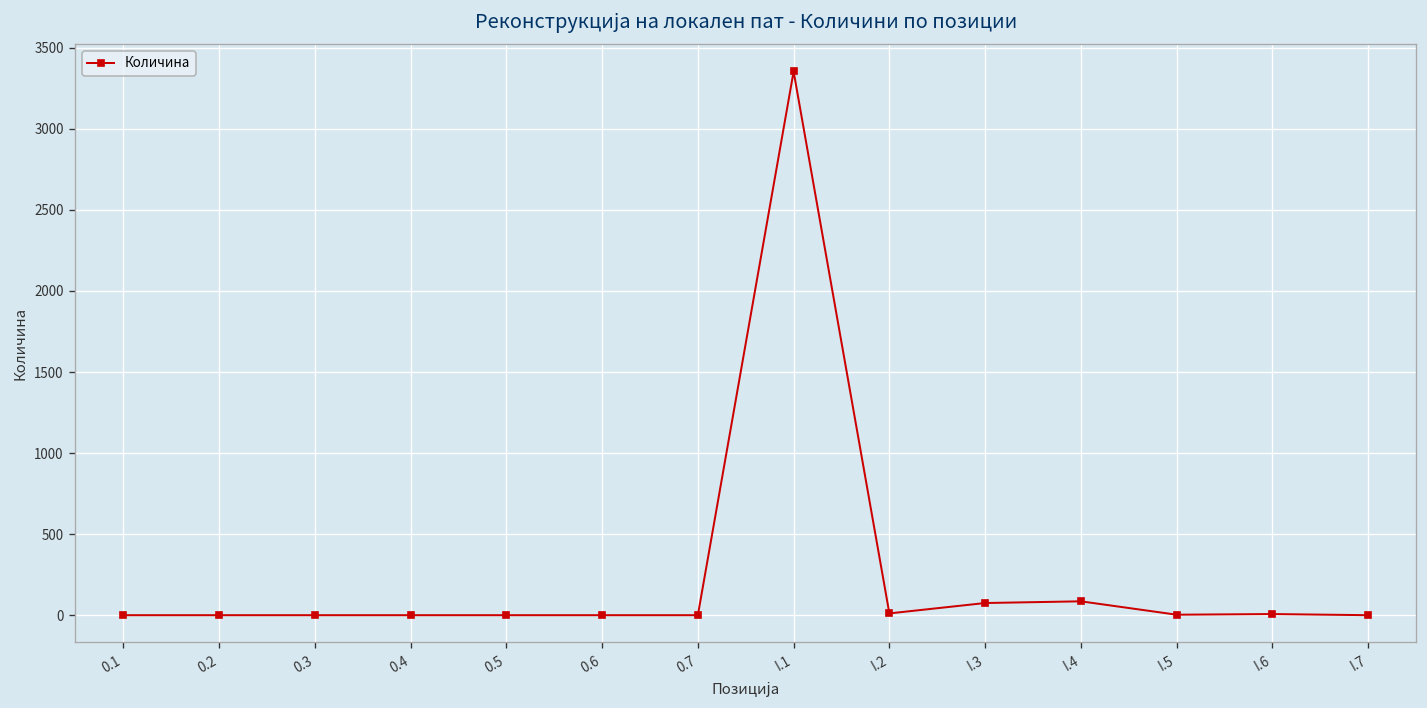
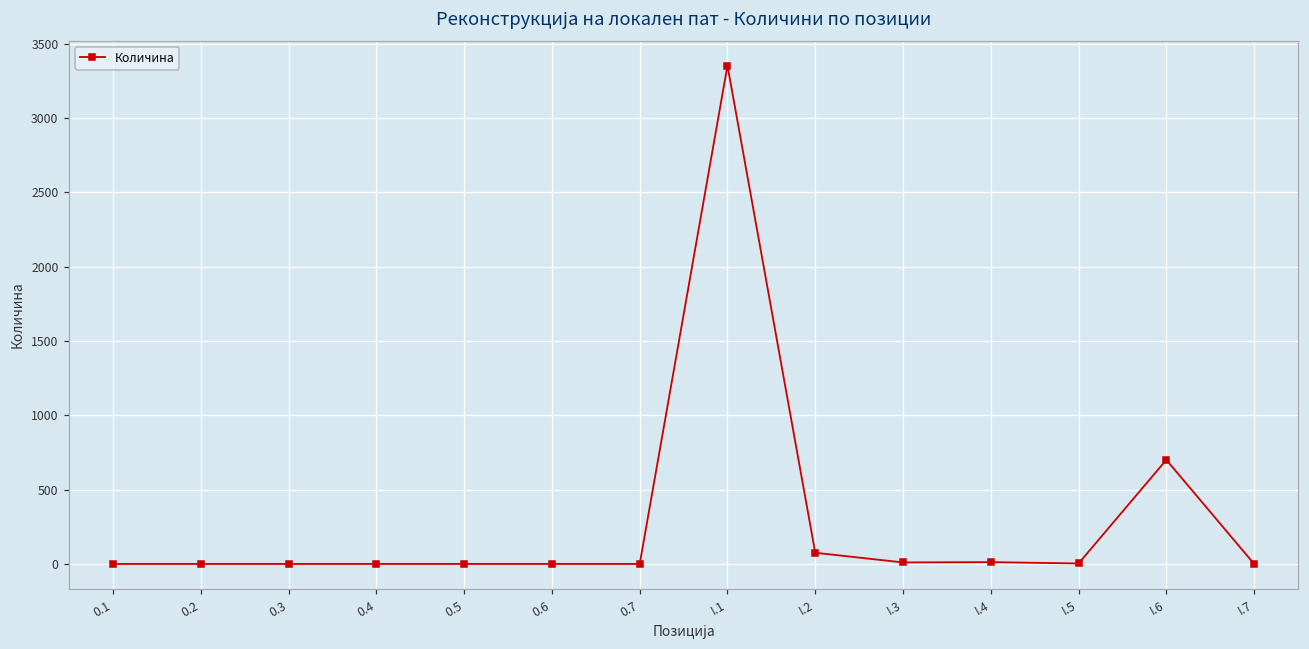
I.2: 10 -> 80
I.3: 80 -> 10
I.4: 90 -> 10
I.6: 10 -> 700
